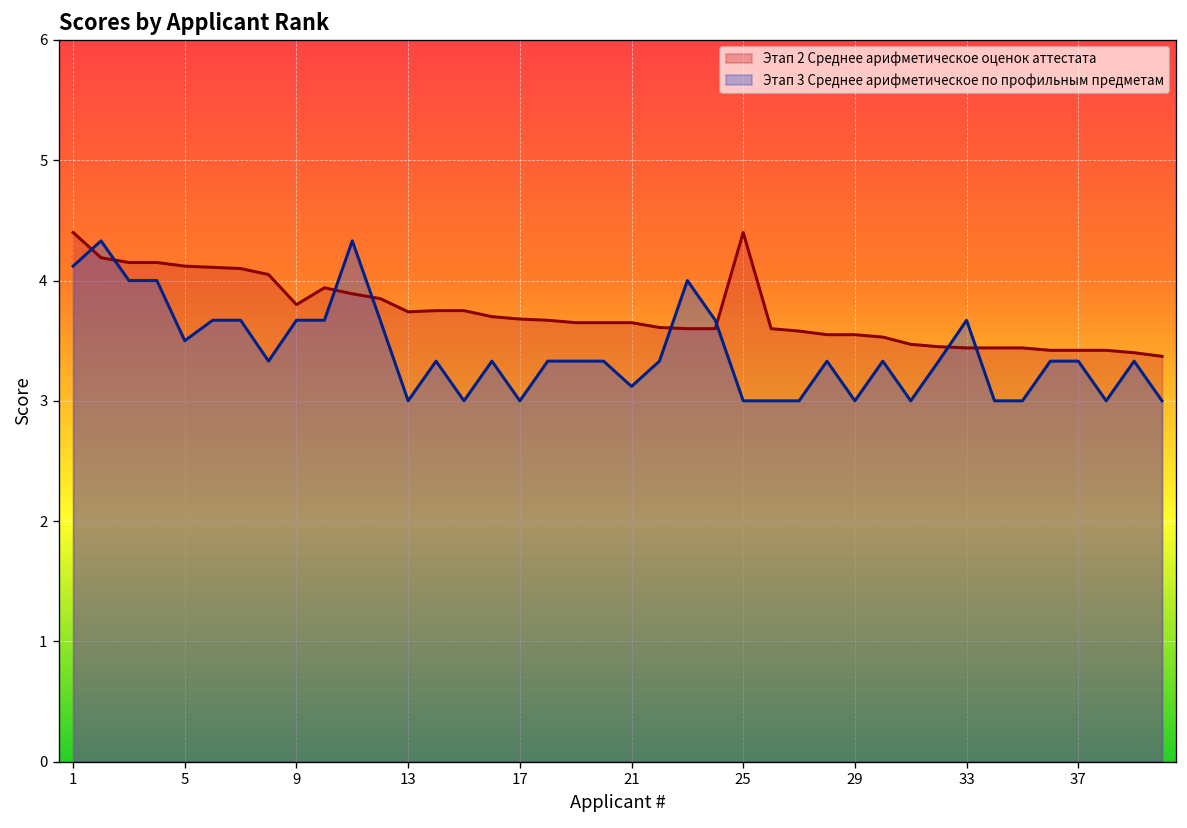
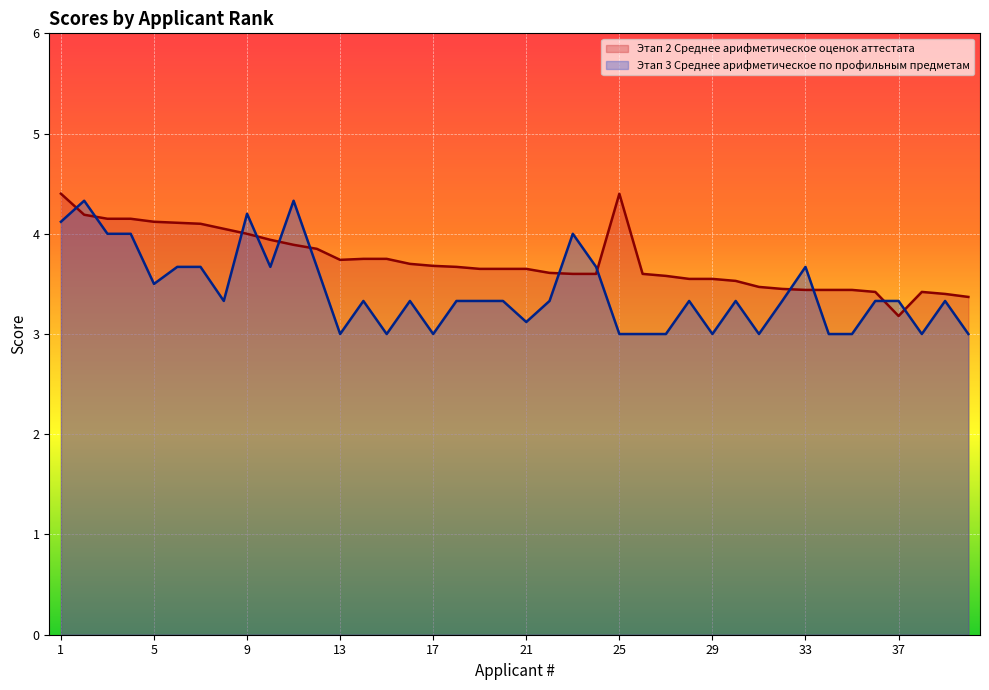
Этап 2 Среднее арифметическое оценок аттестата, 9: 3.8 -> 4.0
Этап 3 Среднее арифметическое по профильным предметам, 9: 3.67 -> 4.20
Этап 2 Среднее арифметическое оценок аттестата, 37: 3.42 -> 3.18
